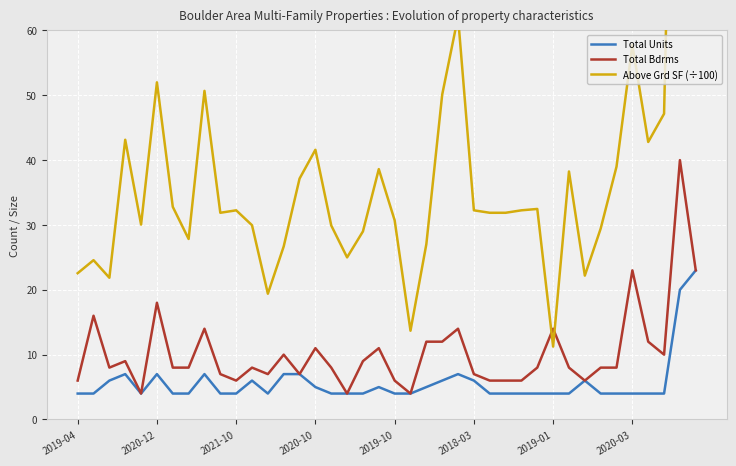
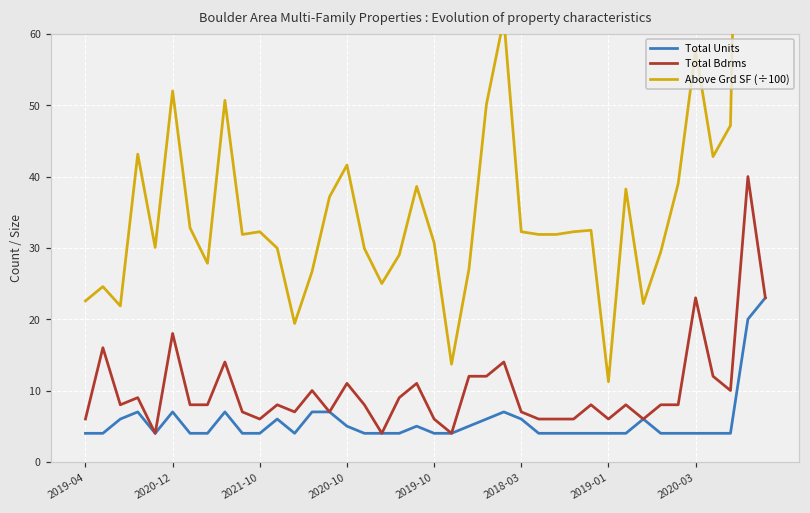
Total Bdrms, 2019-01: 14 -> 6
